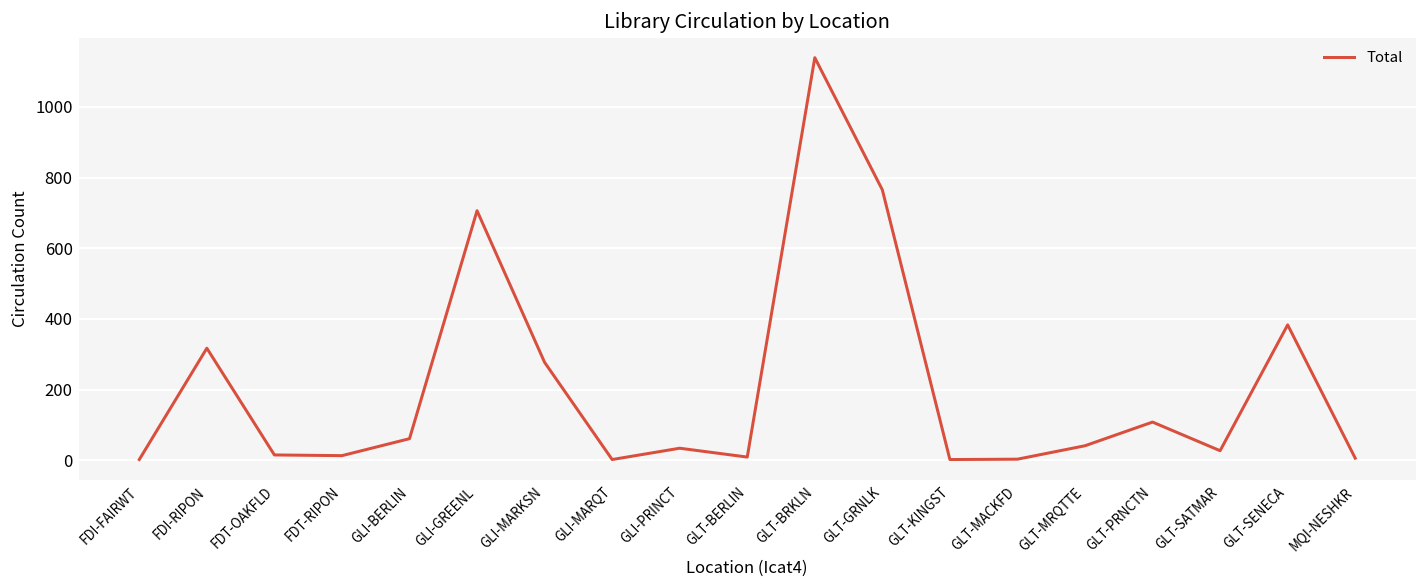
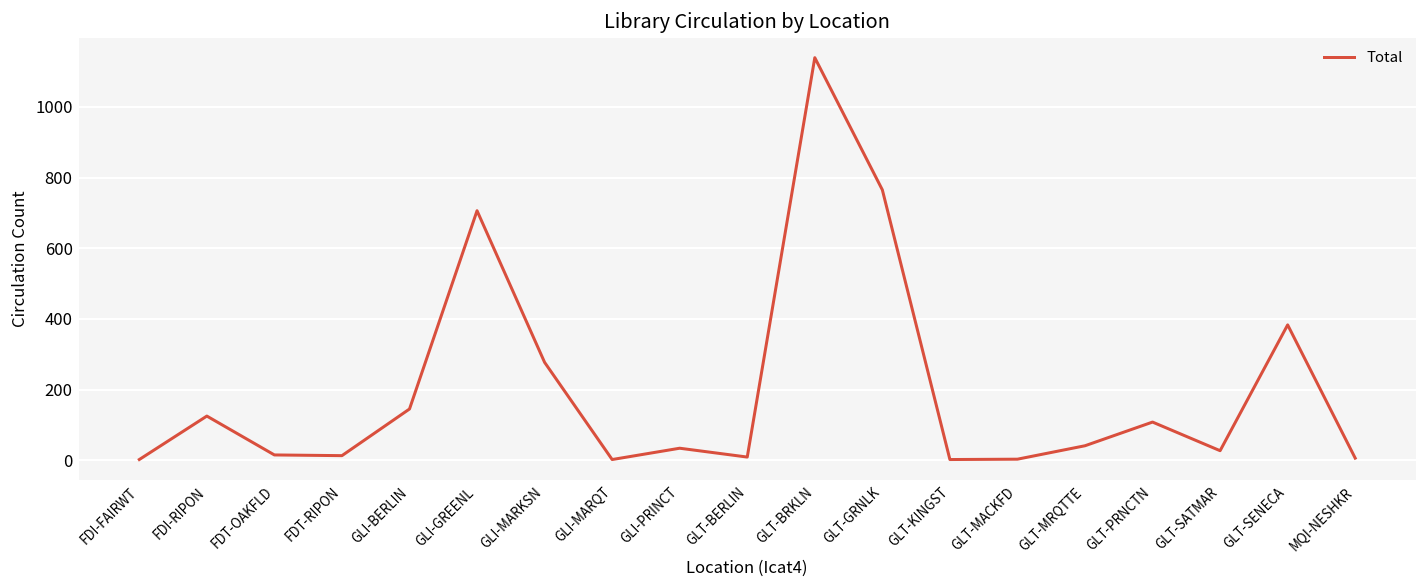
FDI-RIPON: 320 -> 130
GLI-BERLIN: 60 -> 150
